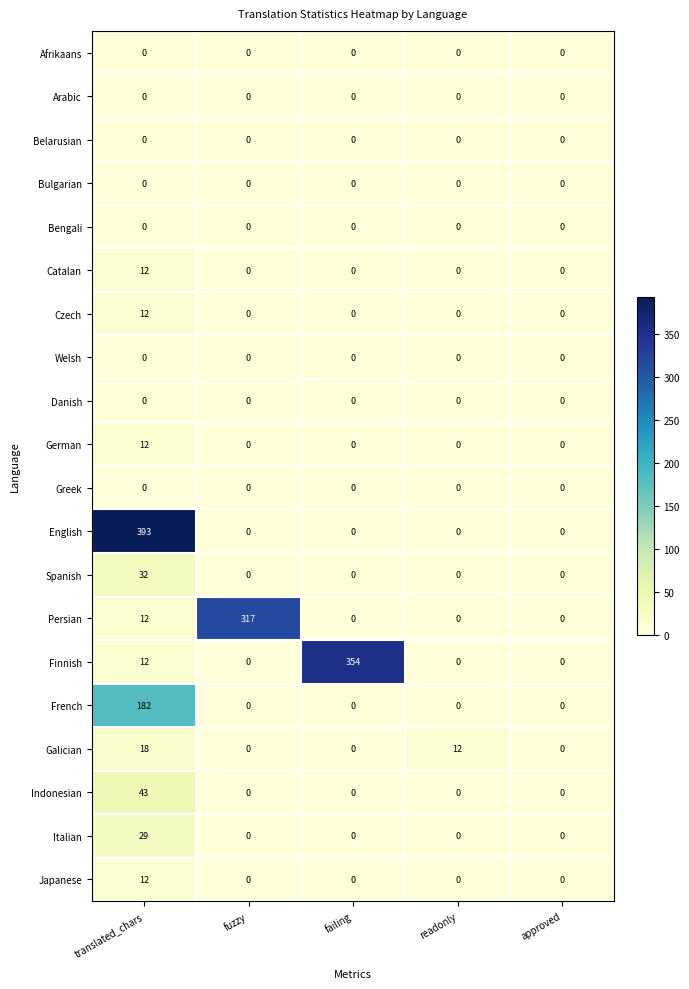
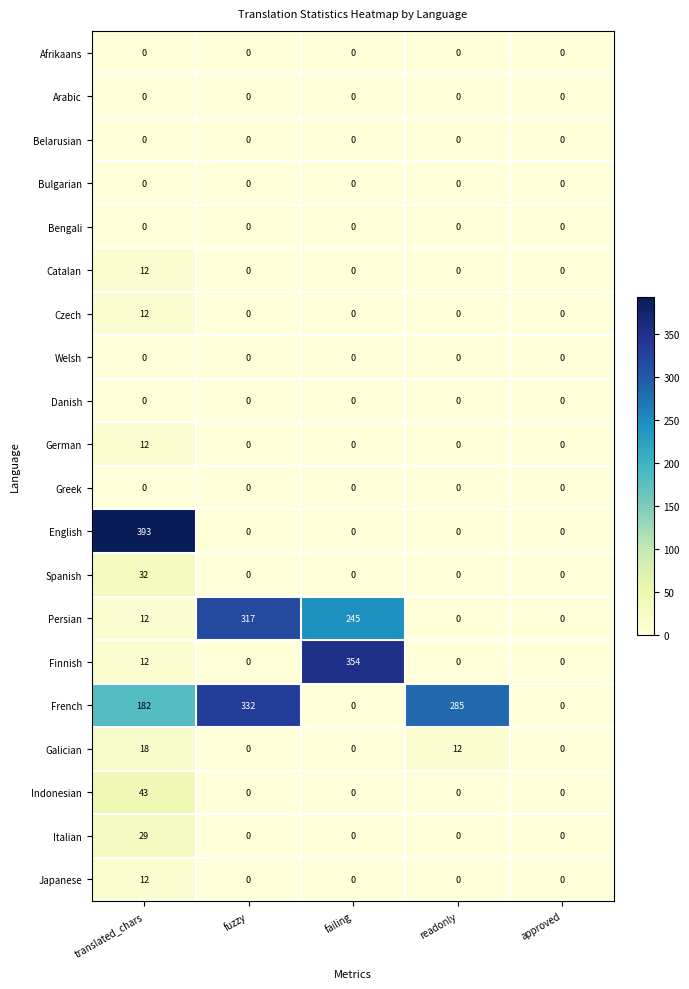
Persian, failing: 0 -> 245
French, fuzzy: 0 -> 332
French, readonly: 0 -> 285
